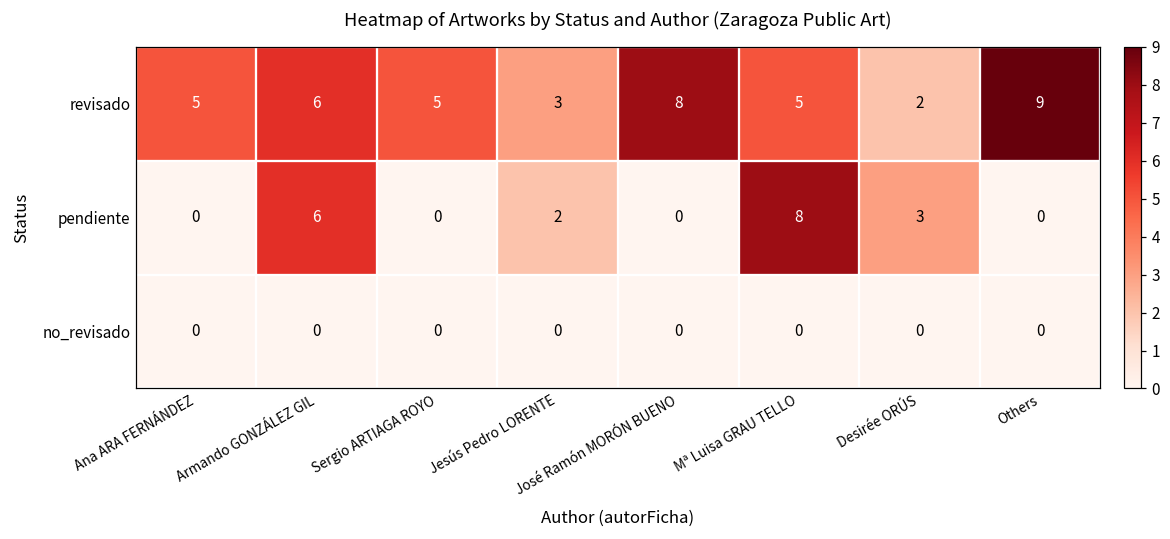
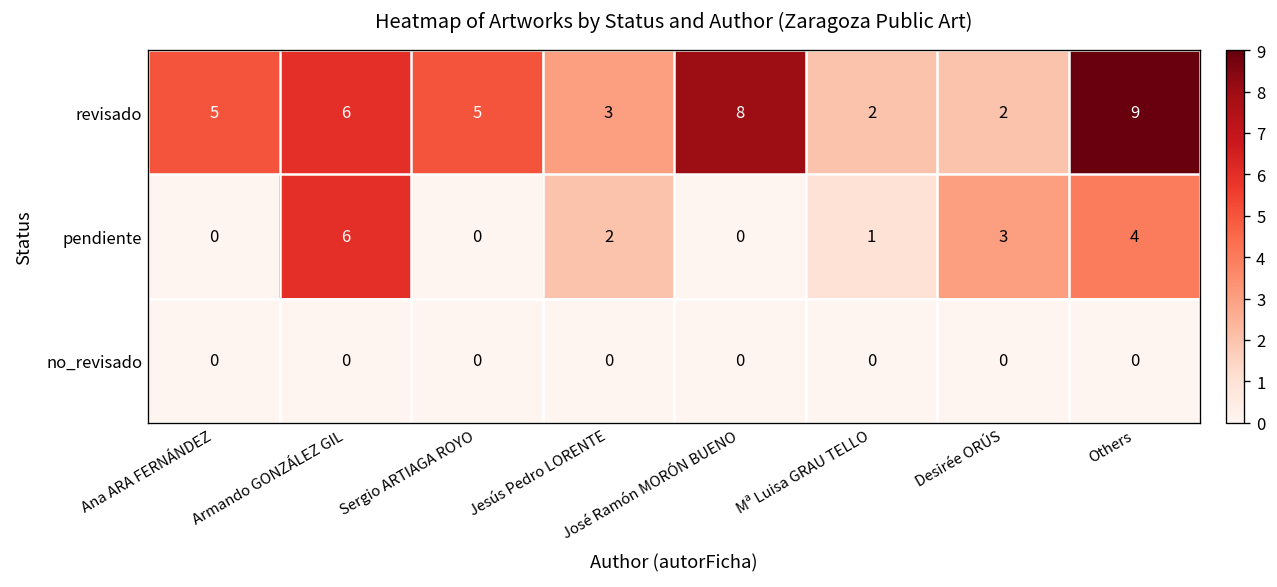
revisado, Mª Luisa GRAU TELLO: 5 -> 2
pendiente, Mª Luisa GRAU TELLO: 8 -> 1
pendiente, Others: 0 -> 4
